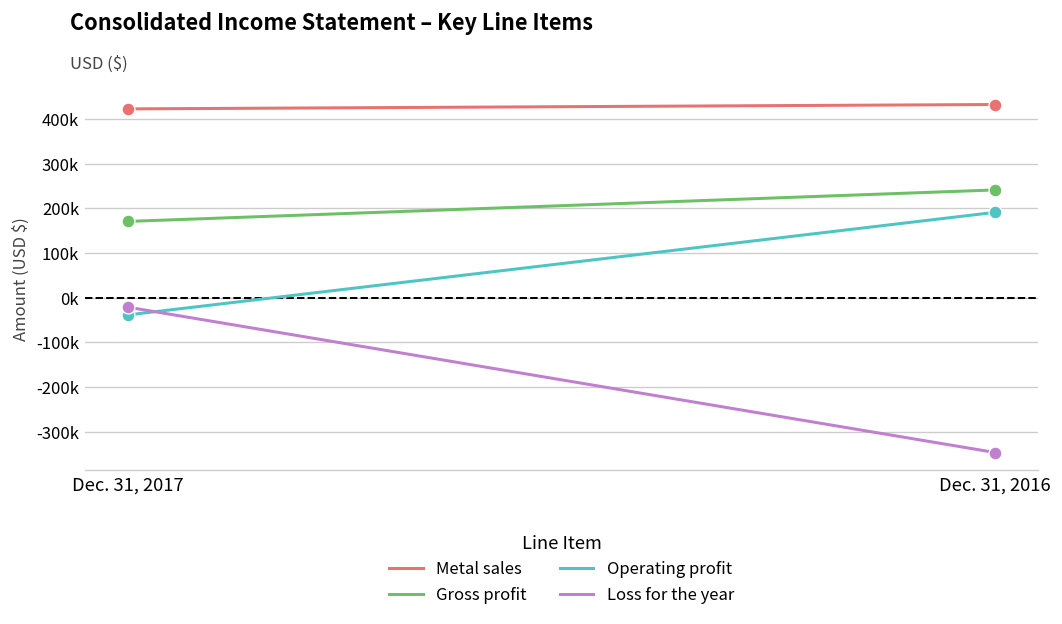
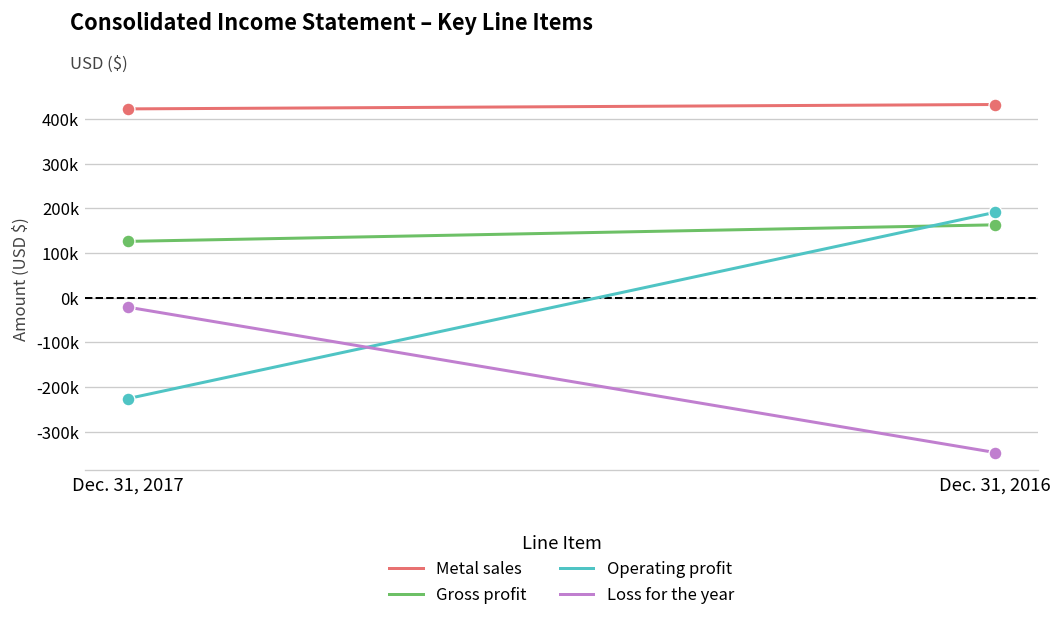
Gross profit, Dec. 31, 2017: 170000 -> 130000
Operating profit, Dec. 31, 2017: -40000 -> -230000
Gross profit, Dec. 31, 2016: 240000 -> 160000
